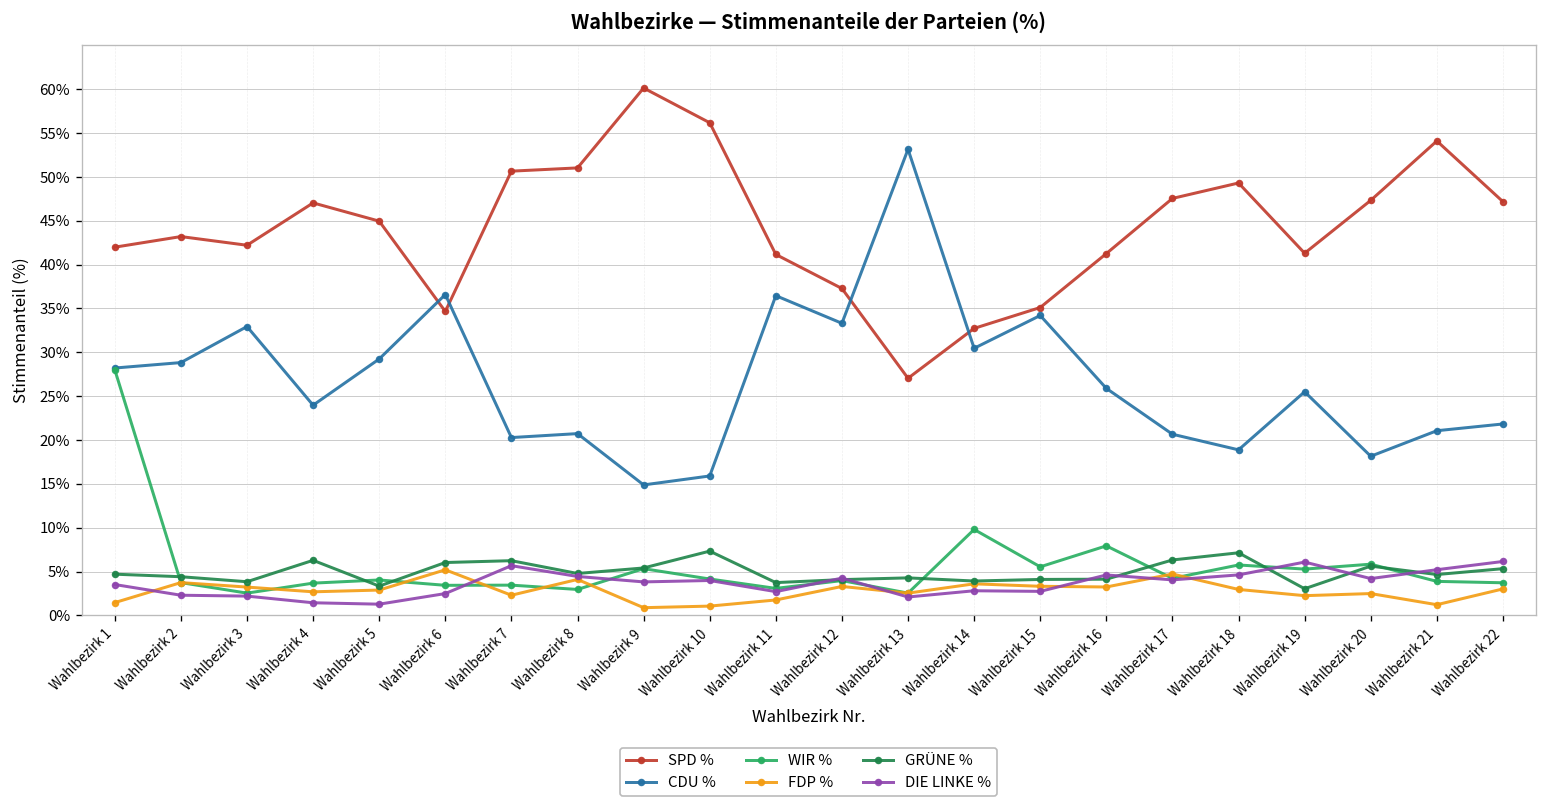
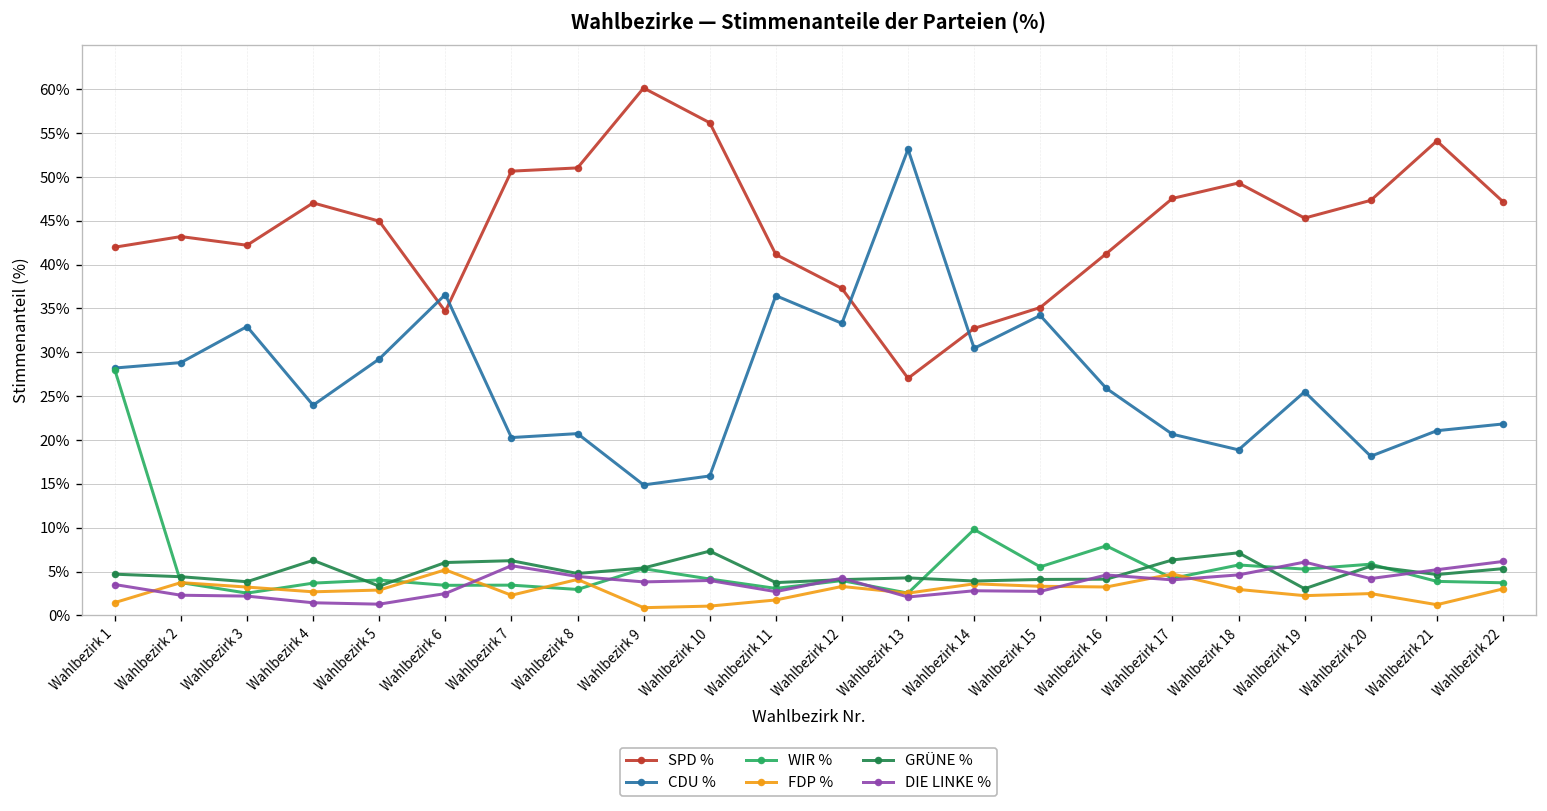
SPD %, Wahlbezirk 19: 41% -> 45%
